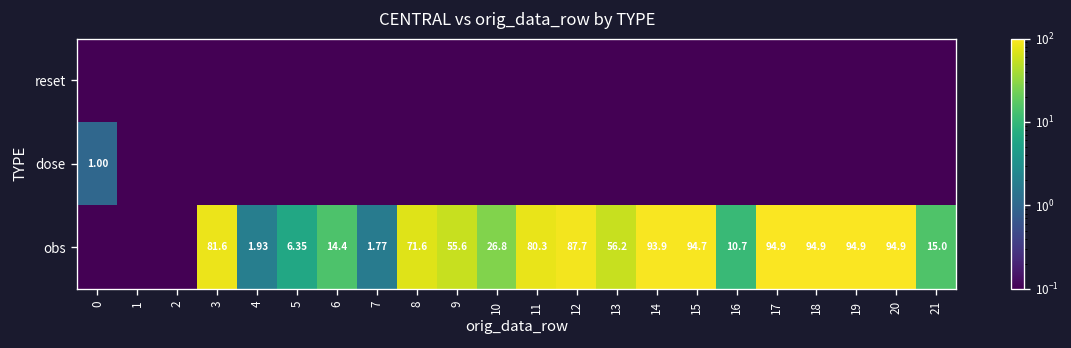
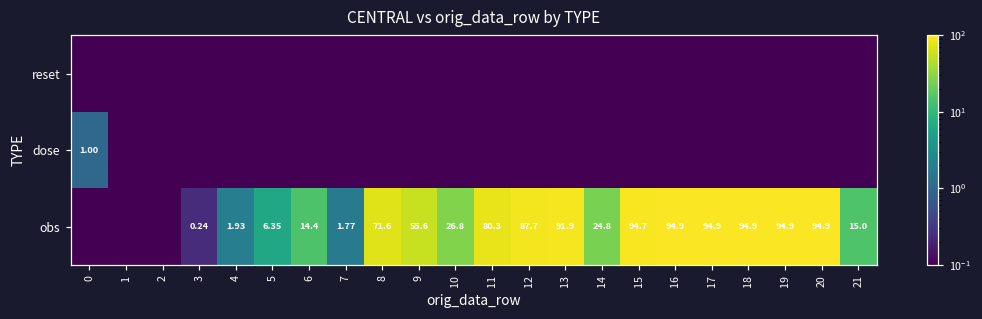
obs, 3: 81.6 -> 0.24
obs, 13: 56.2 -> 91.9
obs, 14: 93.9 -> 24.8
obs, 16: 10.7 -> 94.9
